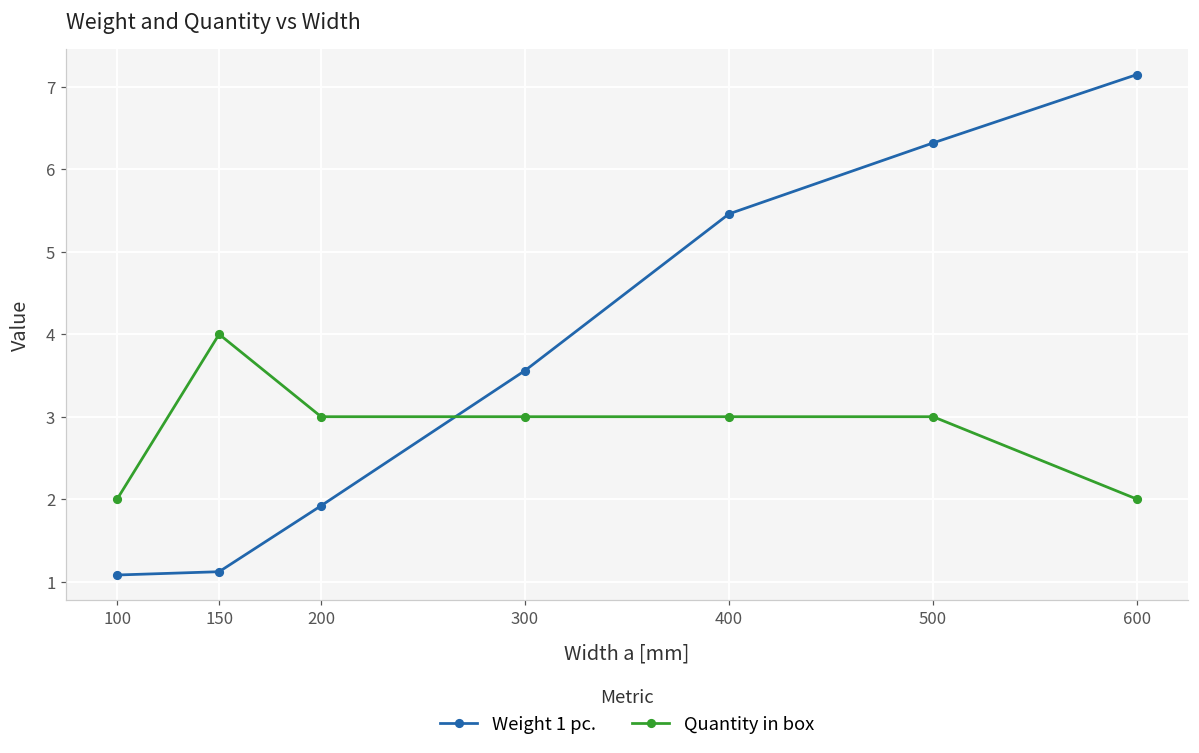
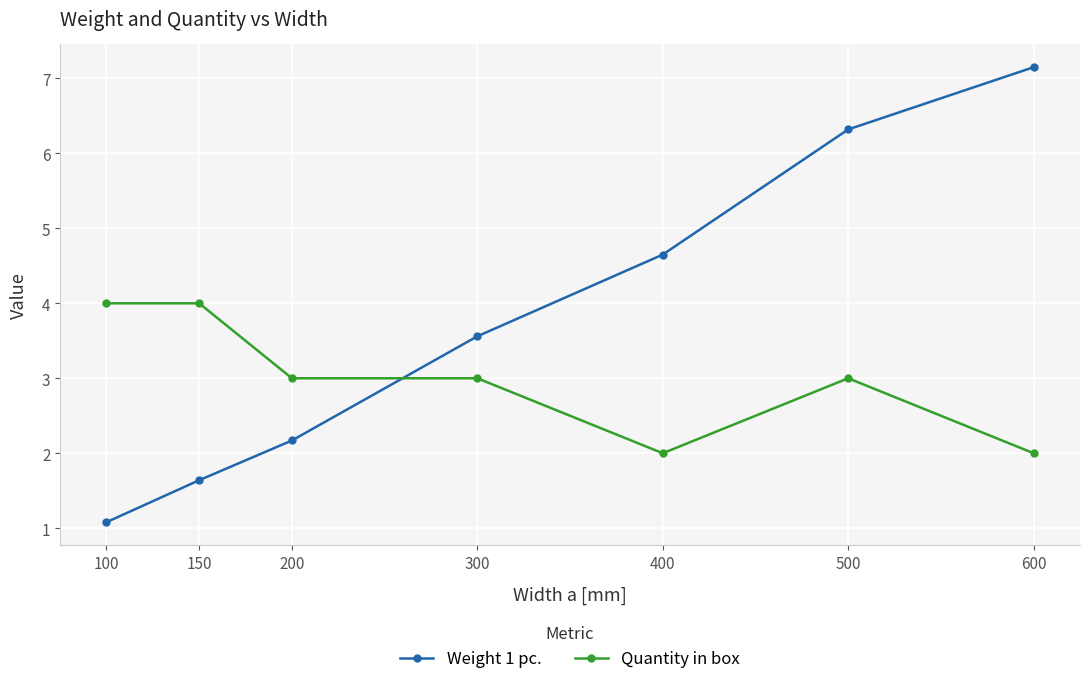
Quantity in box, 100: 2 -> 4
Weight 1 pc., 150: 1.1 -> 1.6
Weight 1 pc., 200: 1.9 -> 2.2
Weight 1 pc., 400: 5.5 -> 4.7
Quantity in box, 400: 3 -> 2
